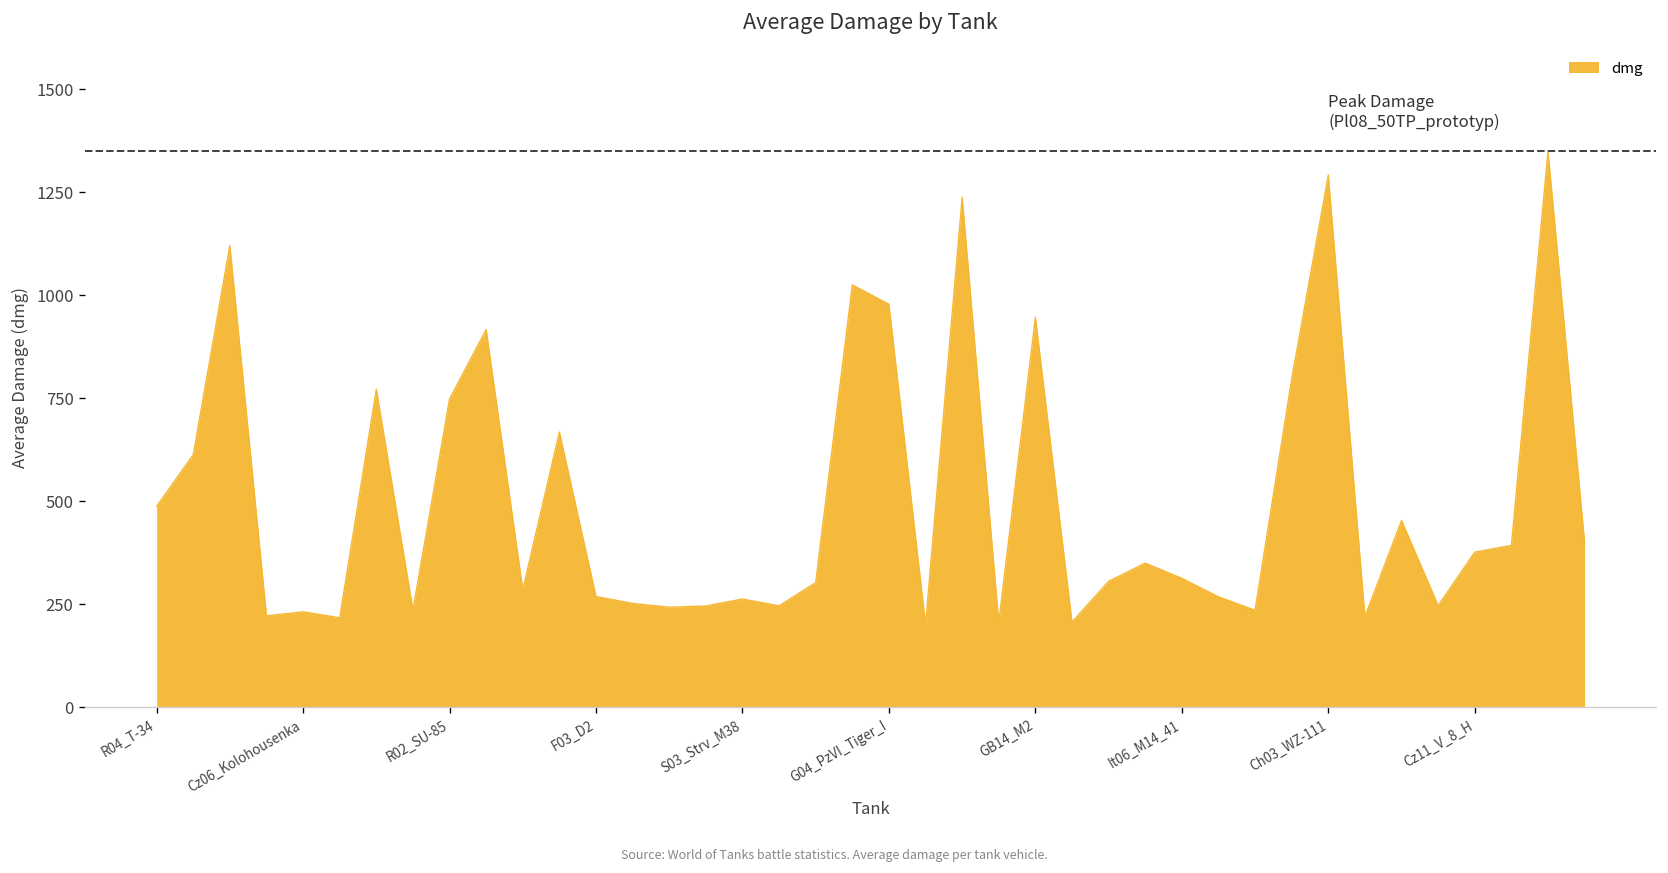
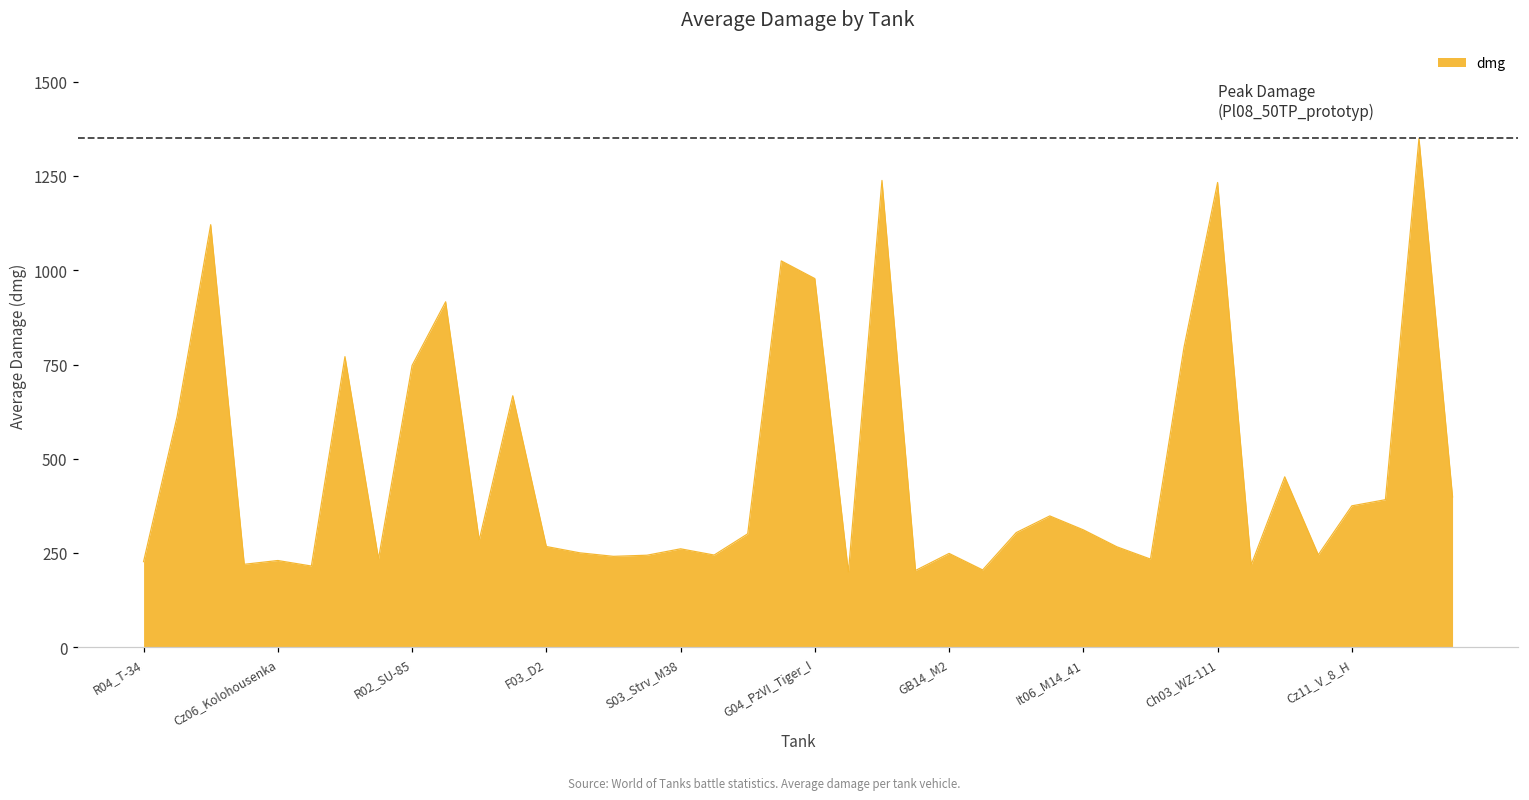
R04_T-34: 490 -> 230
GB14_M2: 950 -> 250
Ch03_WZ-111: 1290 -> 1230
